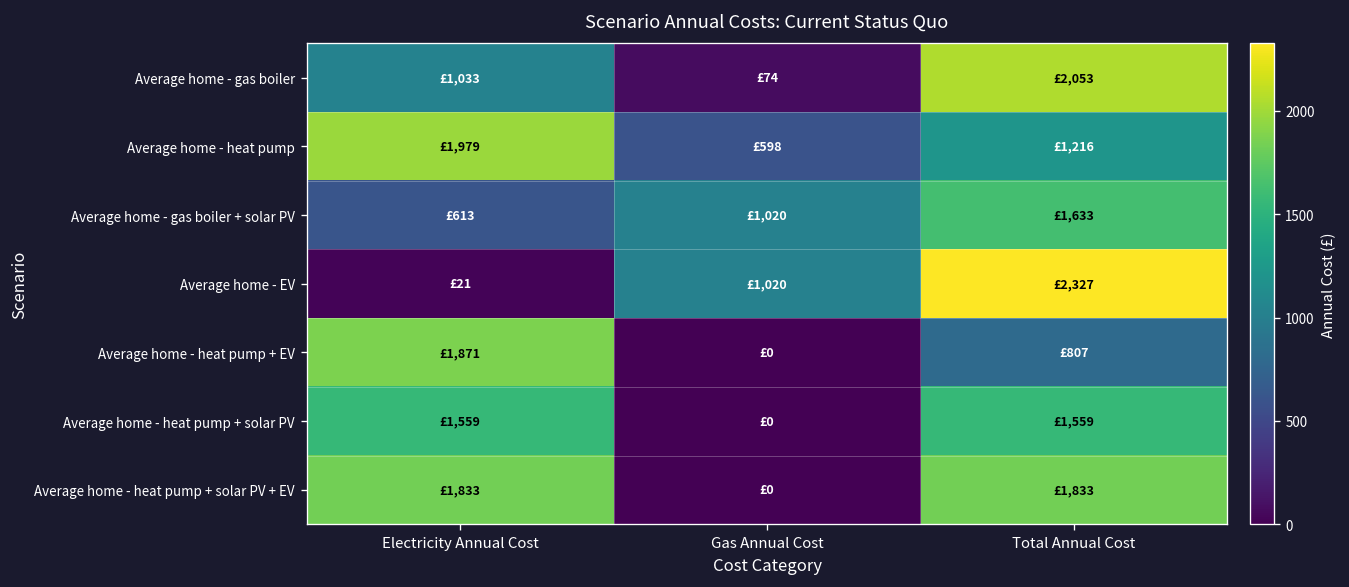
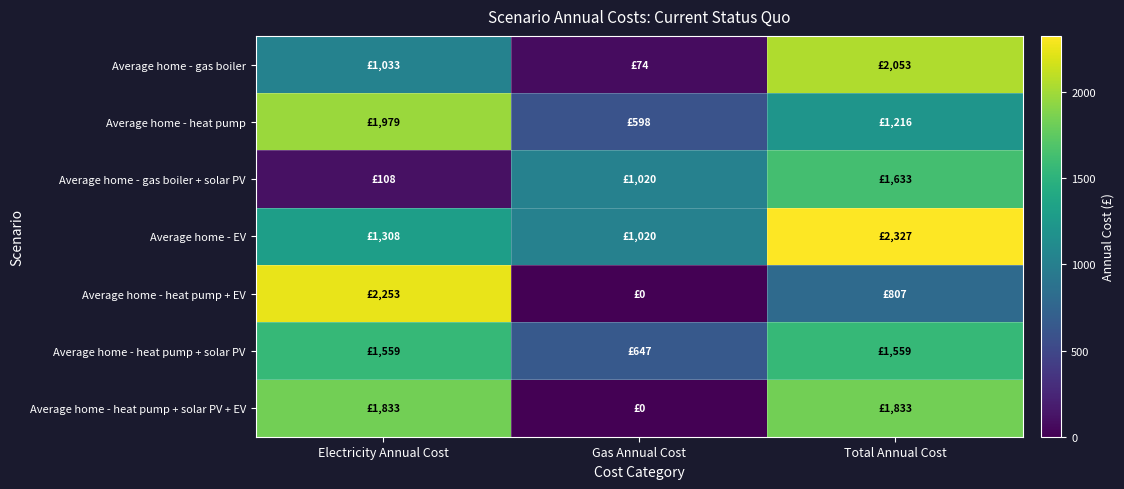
Average home - gas boiler + solar PV, Electricity Annual Cost: £613 -> £108
Average home - EV, Electricity Annual Cost: £21 -> £1,308
Average home - heat pump + EV, Electricity Annual Cost: £1,871 -> £2,253
Average home - heat pump + solar PV, Gas Annual Cost: £0 -> £647
